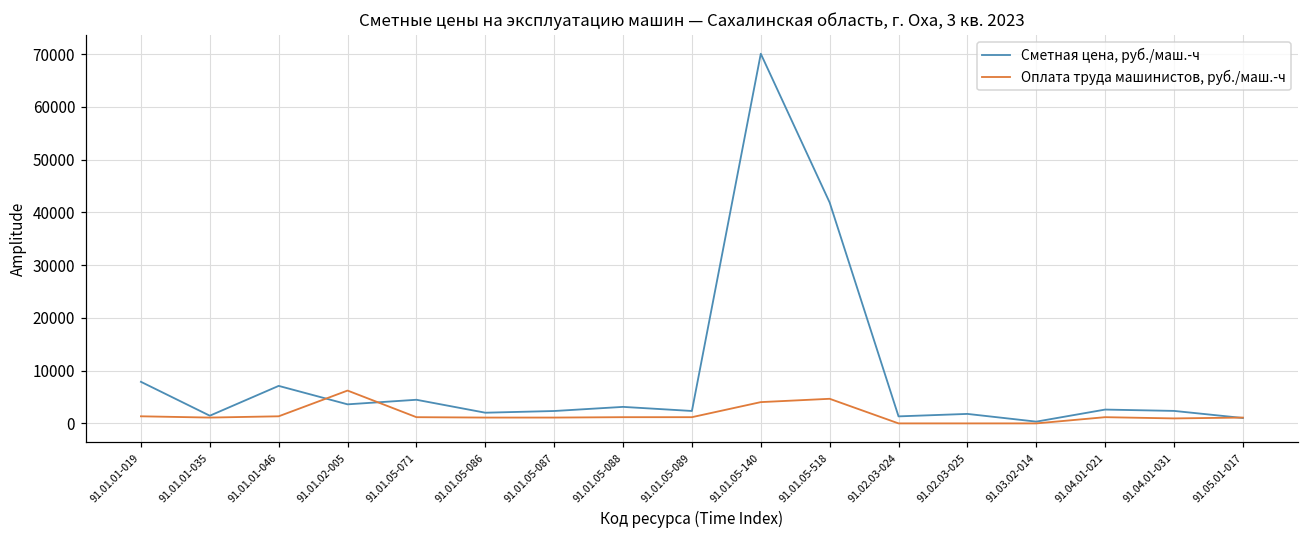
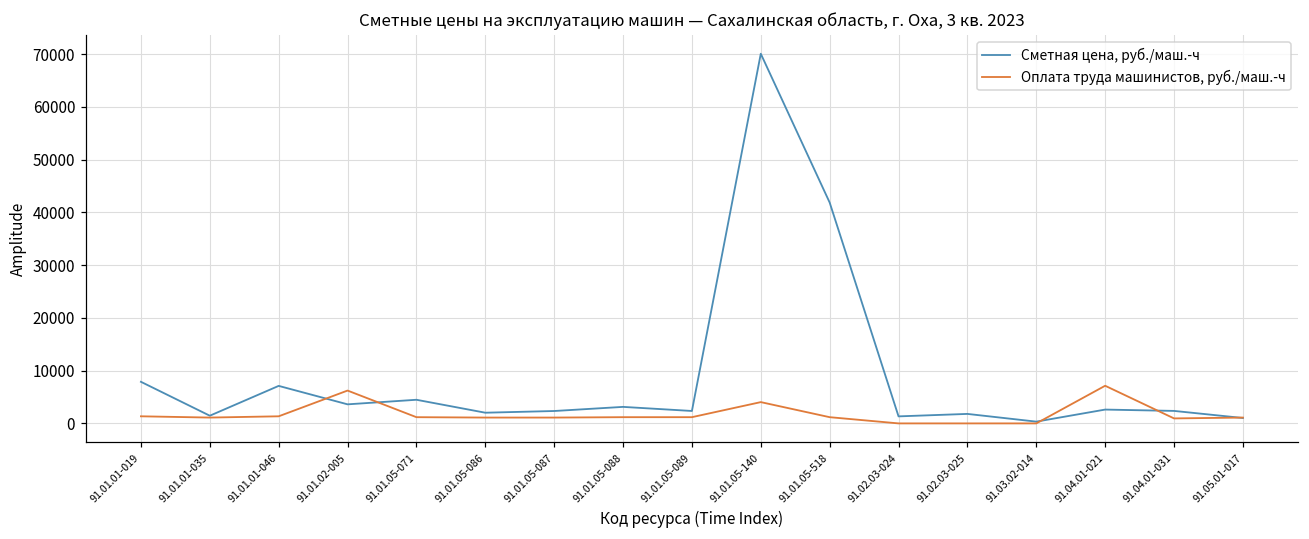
Оплата труда машинистов, руб./маш.-ч, 91.01.05-518: 5000 -> 1000
Оплата труда машинистов, руб./маш.-ч, 91.04.01-021: 1000 -> 7000
